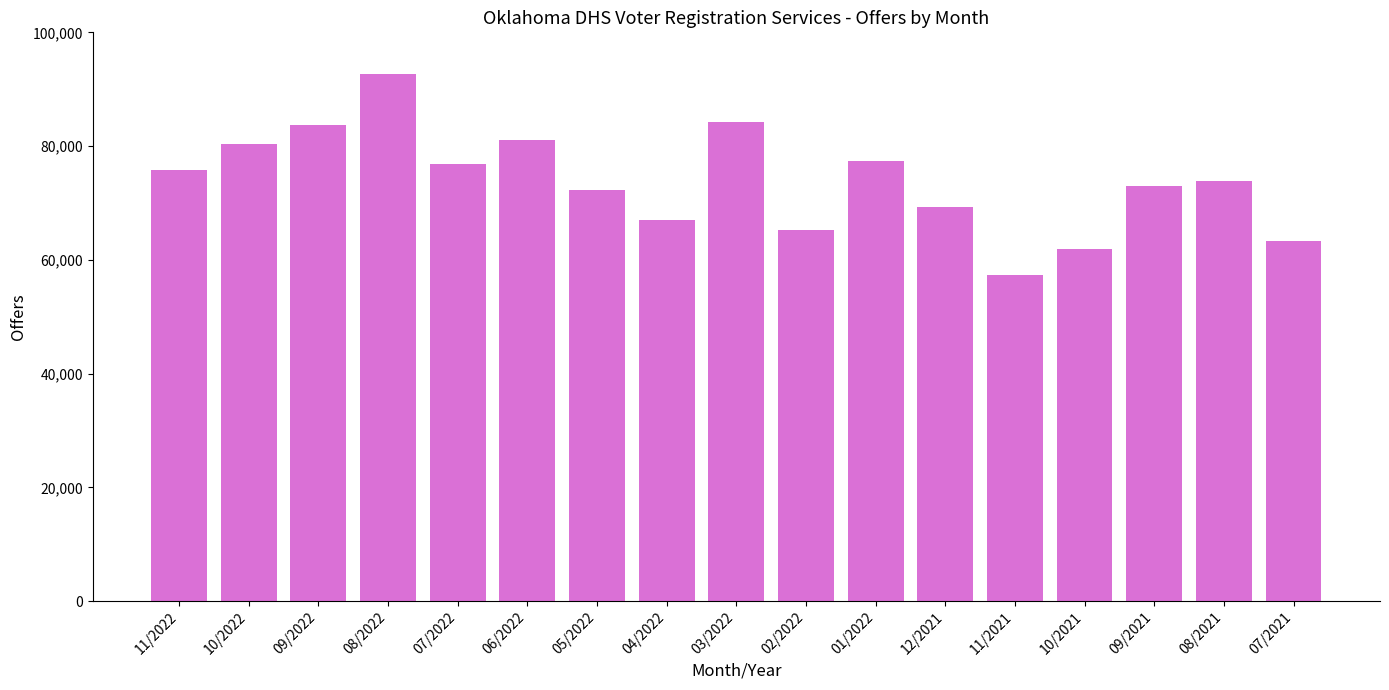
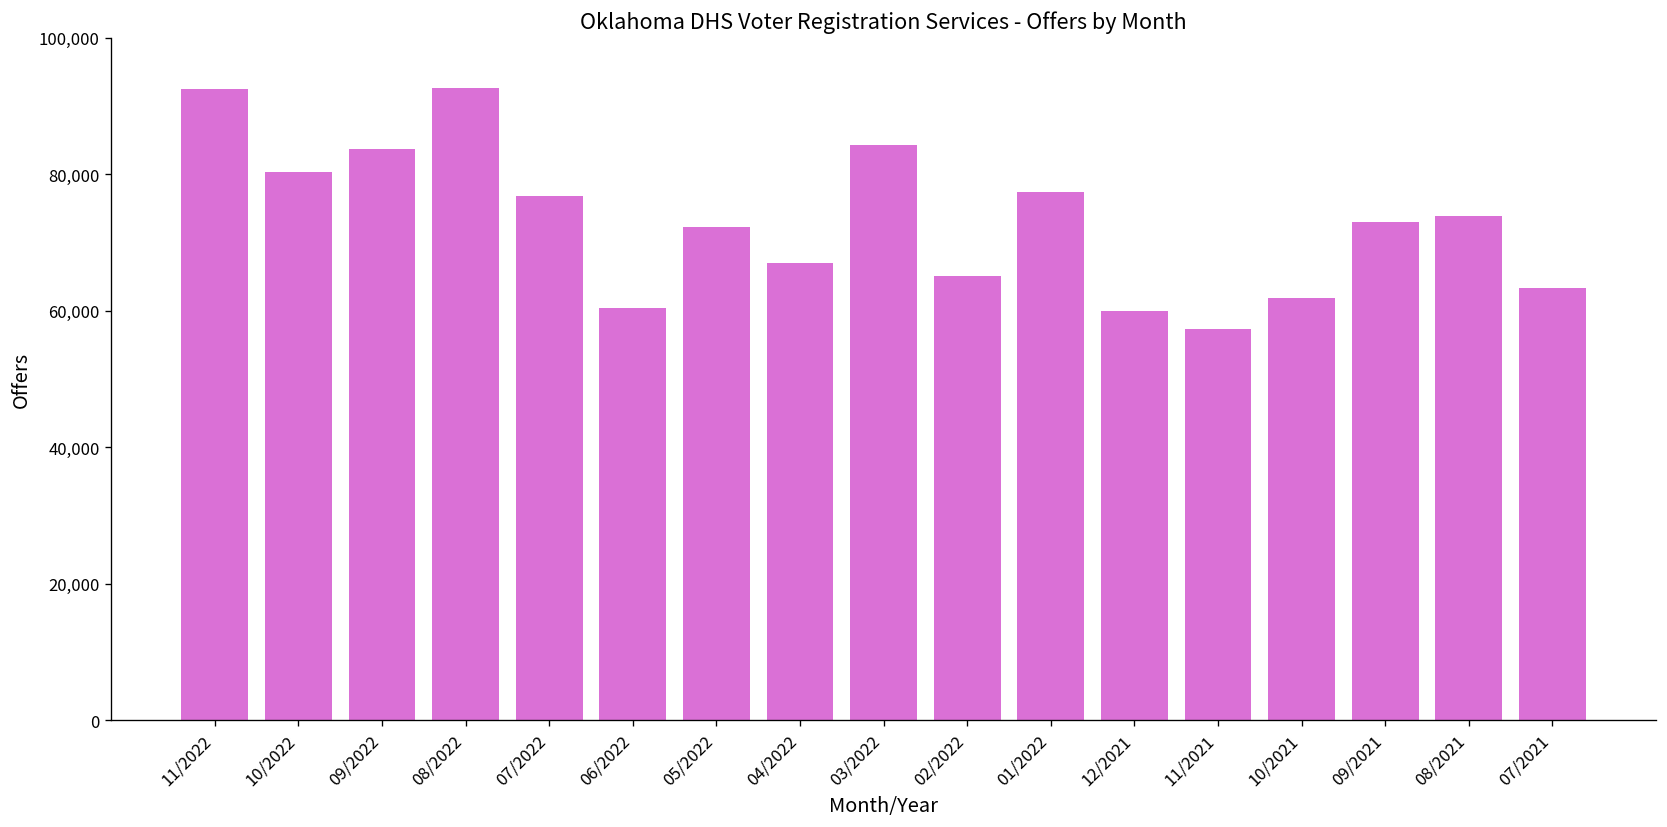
11/2022: 76,000 -> 92,000
06/2022: 81,000 -> 60,000
12/2021: 69,000 -> 60,000
